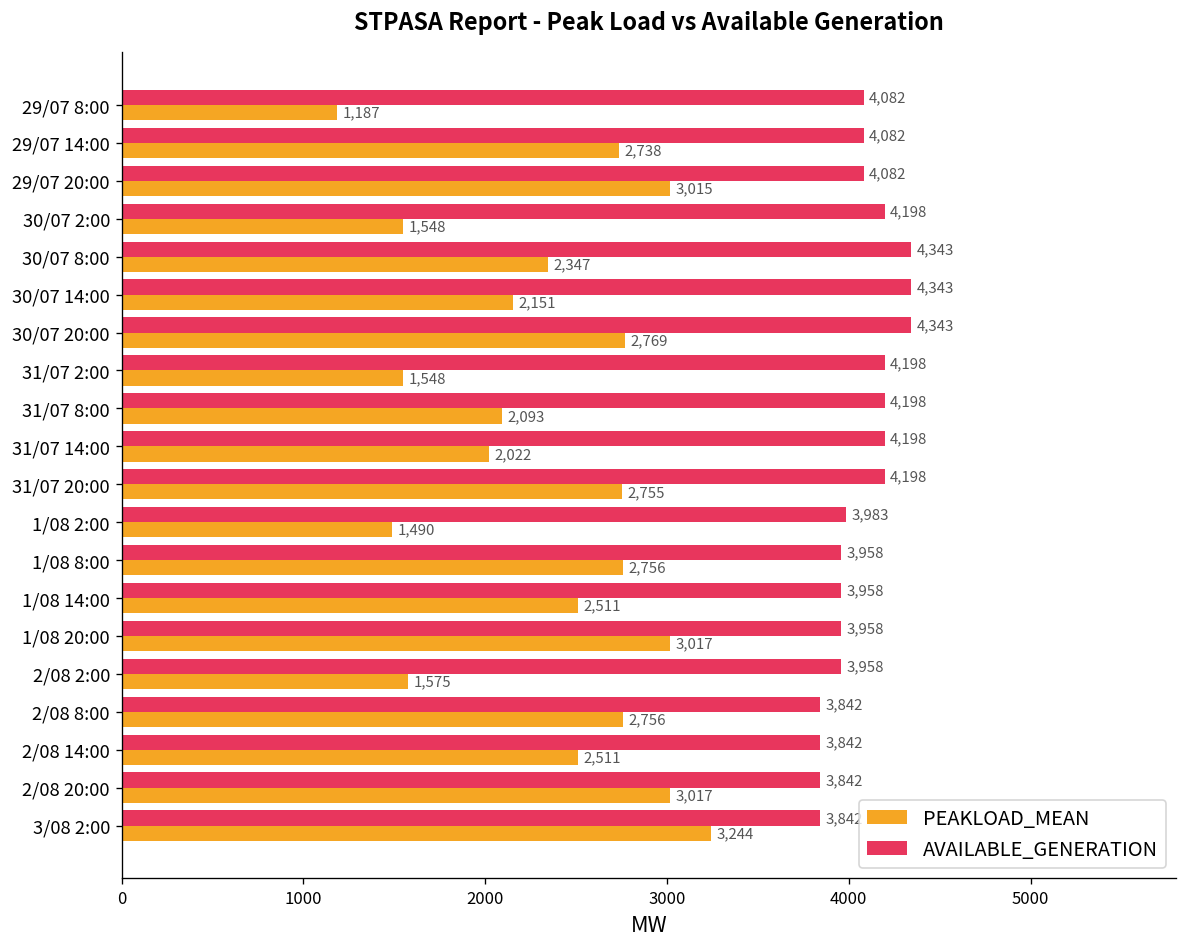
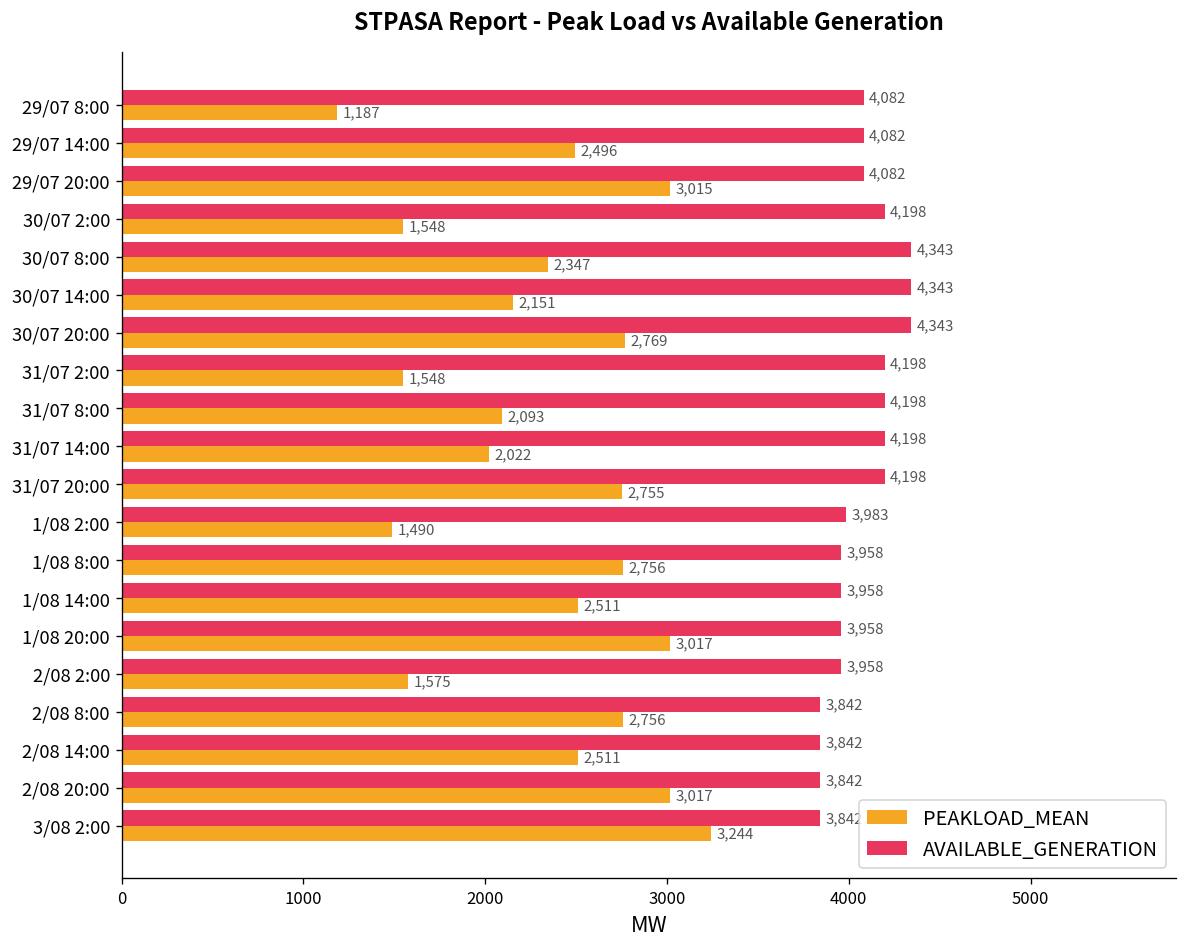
PEAKLOAD_MEAN, 29/07 14:00: 2,738 -> 2,496
